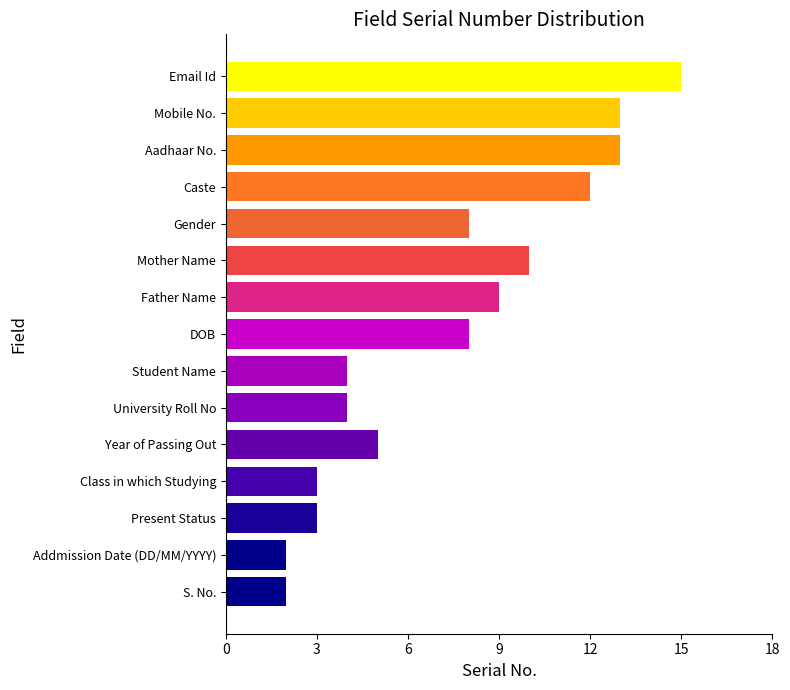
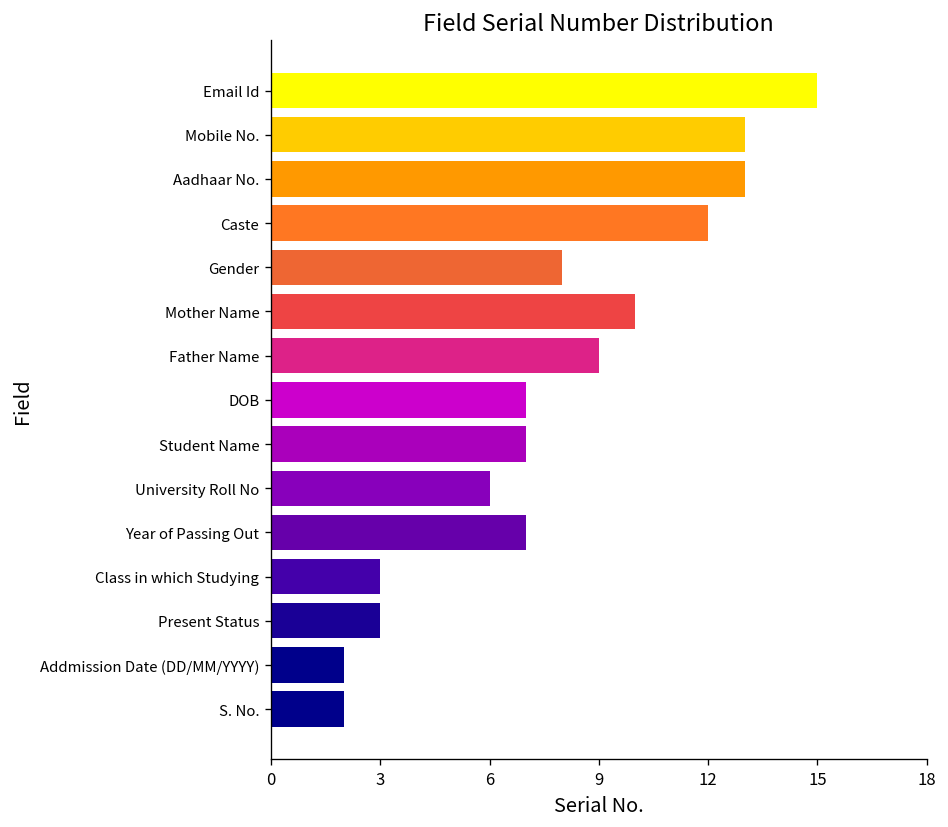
DOB: 8 -> 7
Student Name: 4 -> 7
University Roll No: 4 -> 6
Year of Passing Out: 5 -> 7
